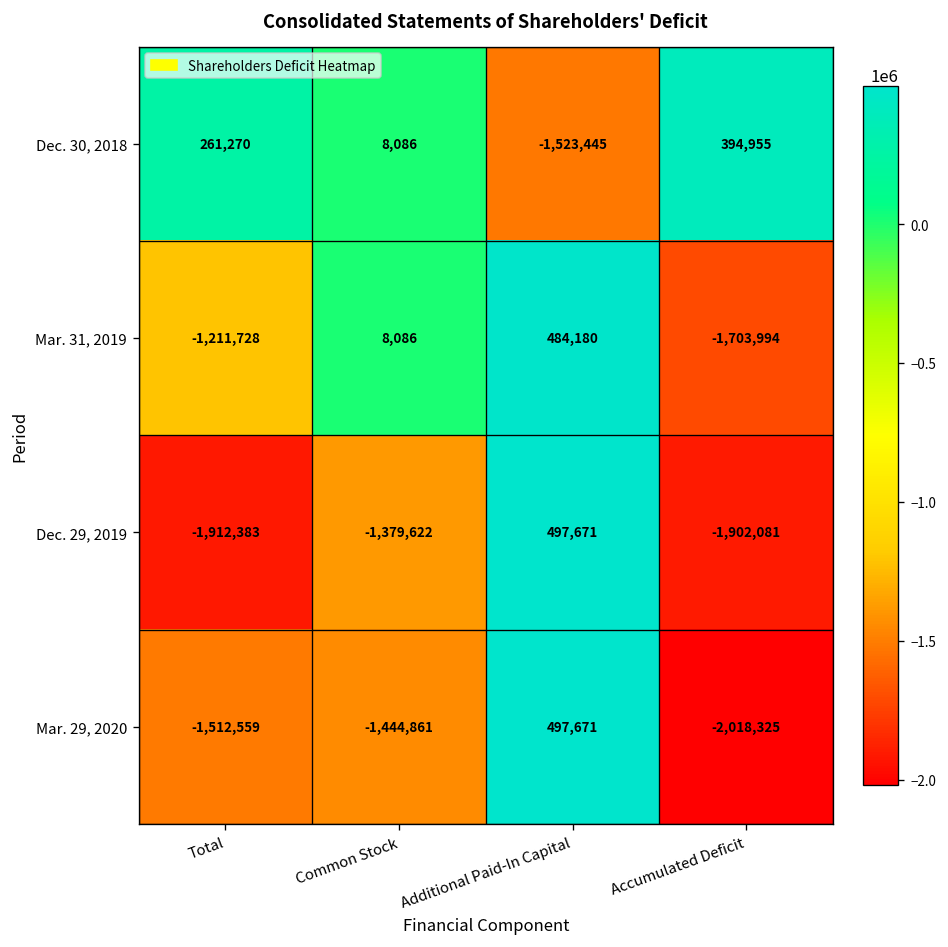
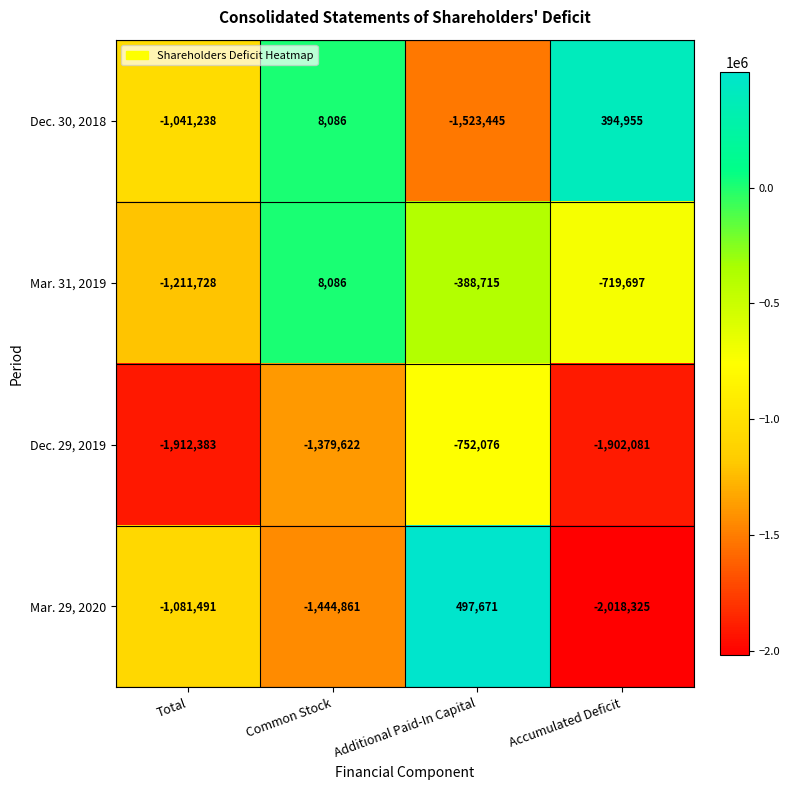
Dec. 30, 2018, Total: 261,270 -> -1,041,238
Mar. 31, 2019, Additional Paid-In Capital: 484,180 -> -388,715
Mar. 31, 2019, Accumulated Deficit: -1,703,994 -> -719,697
Dec. 29, 2019, Additional Paid-In Capital: 497,671 -> -752,076
Mar. 29, 2020, Total: -1,512,559 -> -1,081,491
